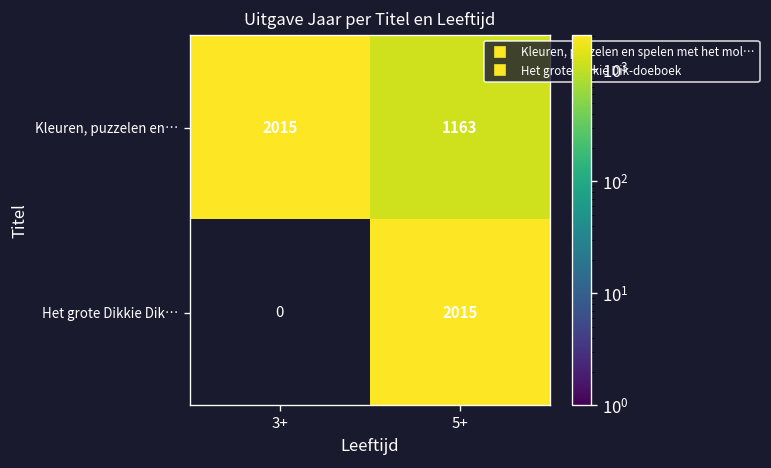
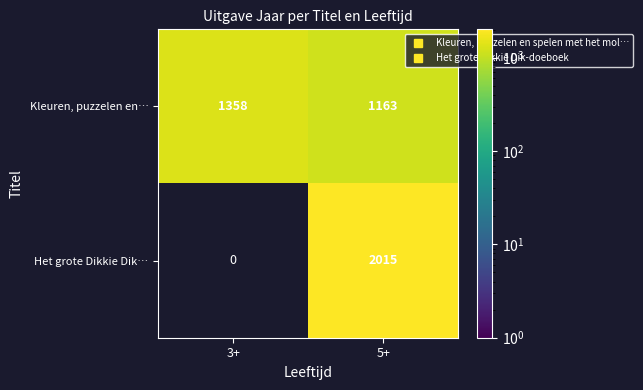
Kleuren, puzzelen en…, 3+: 2015 -> 1358
